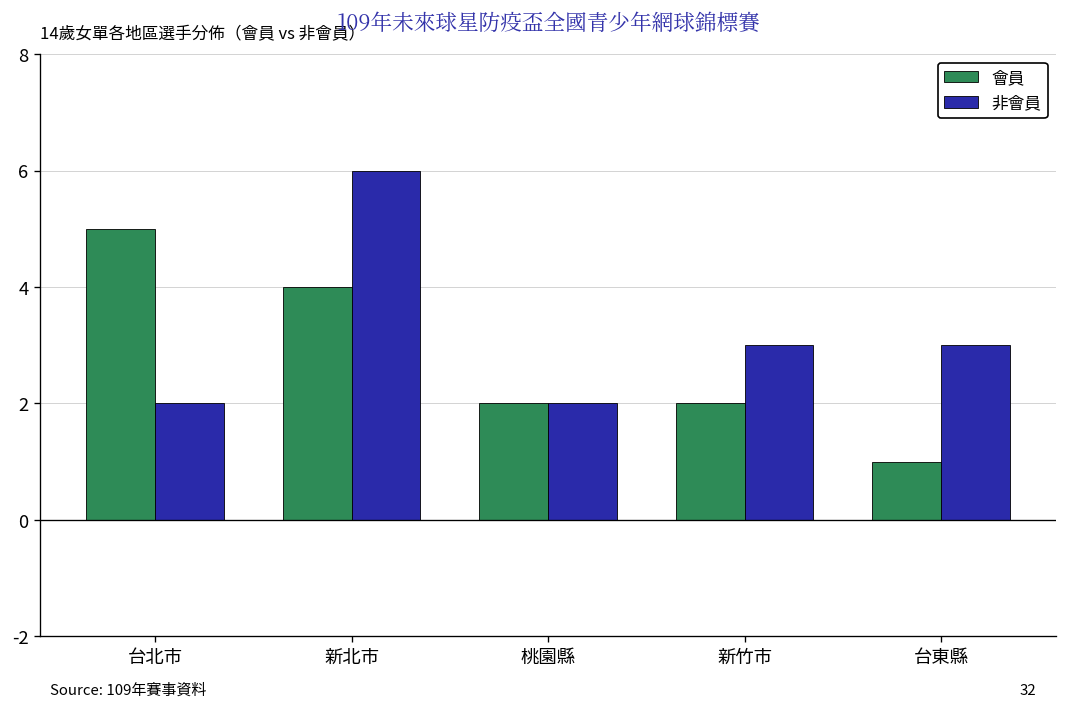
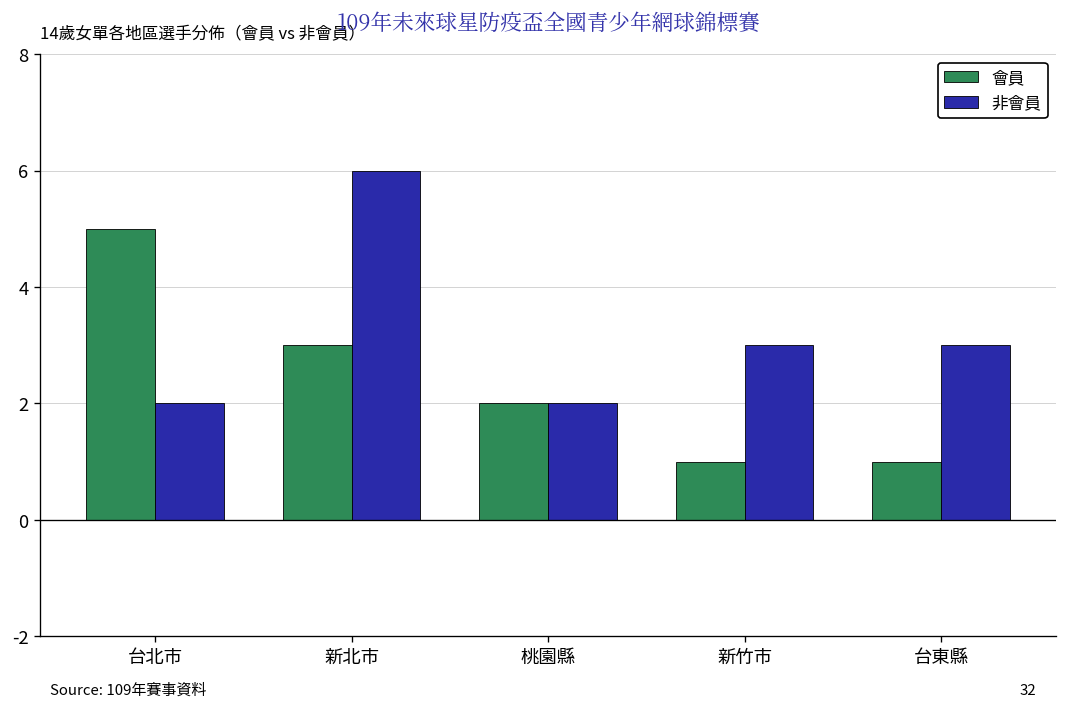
會員, 新北市: 4 -> 3
會員, 新竹市: 2 -> 1
